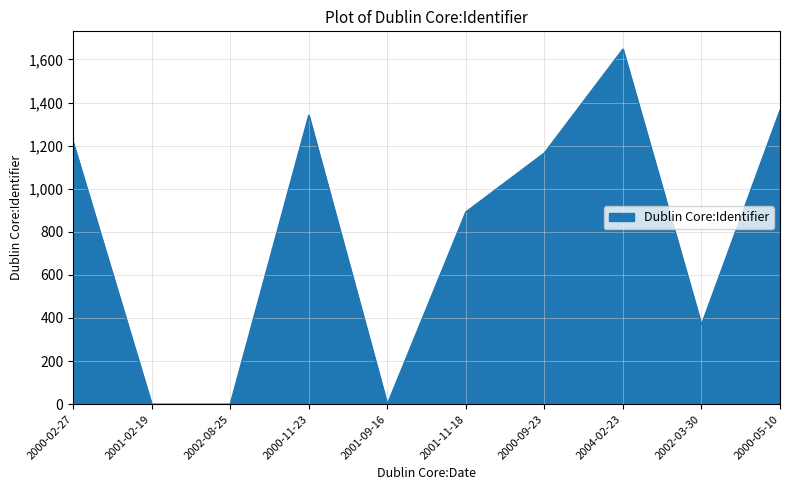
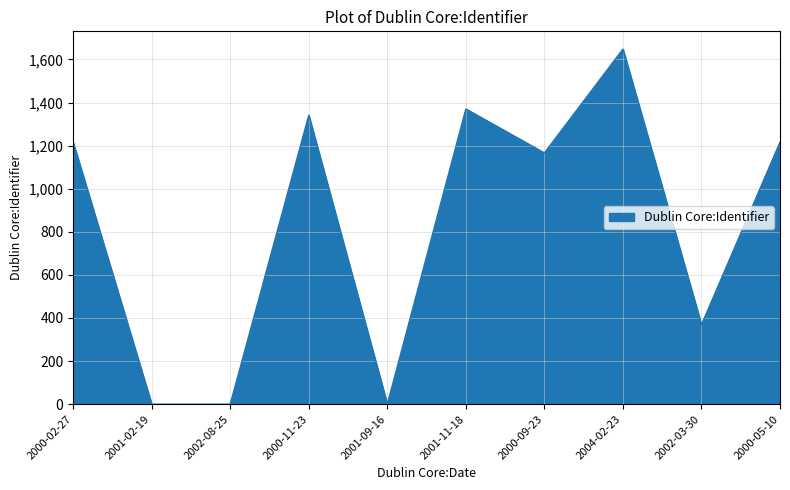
2001-11-18: 890 -> 1,370
2000-05-10: 1,360 -> 1,220
